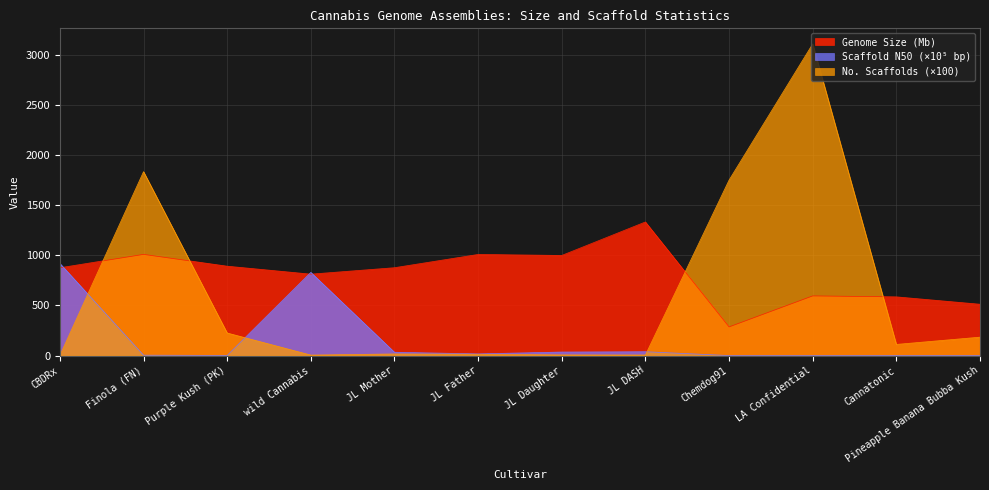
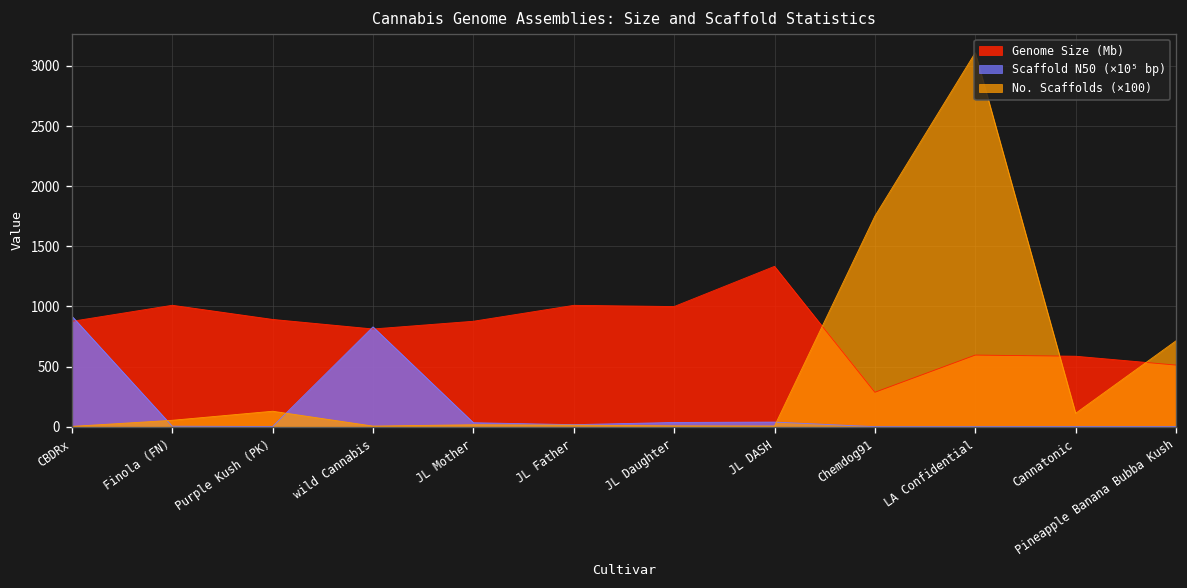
No. Scaffolds (×100), Finola (FN): 1840 -> 50
No. Scaffolds (×100), Purple Kush (PK): 230 -> 130
No. Scaffolds (×100), Pineapple Banana Bubba Kush: 180 -> 710
